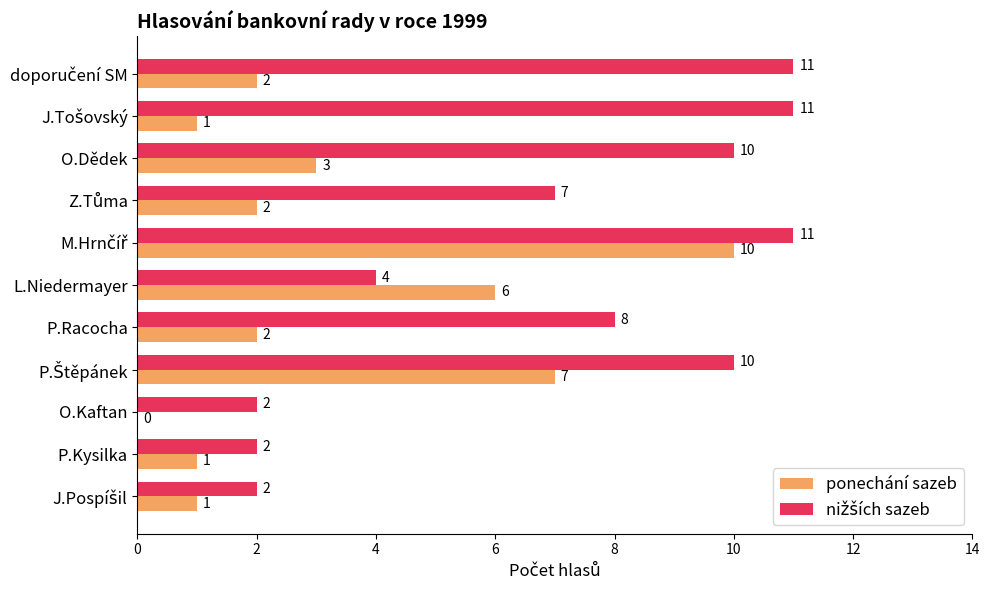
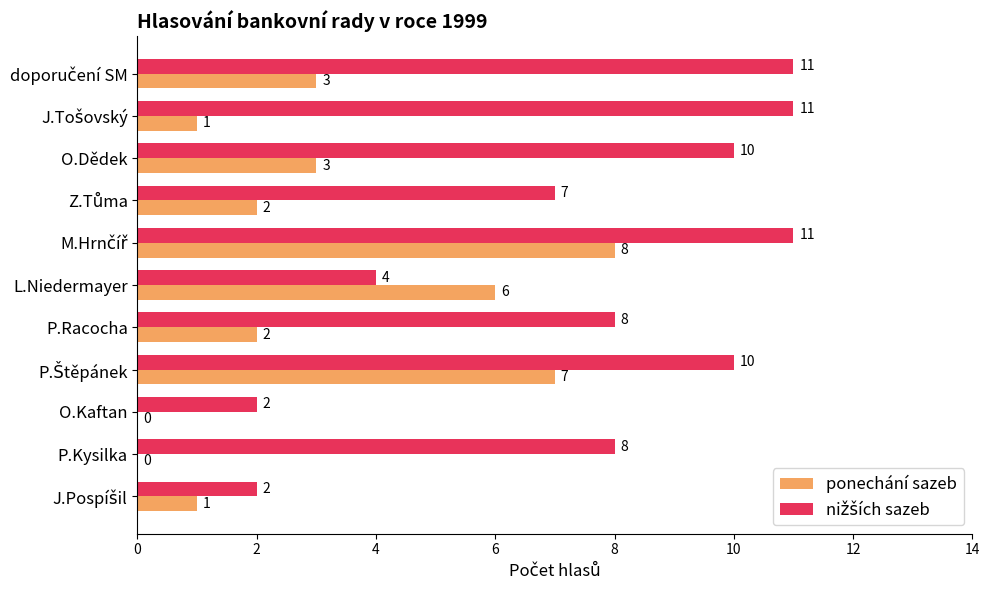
ponechání sazeb, doporučení SM: 2 -> 3
ponechání sazeb, M.Hrnčíř: 10 -> 8
nižších sazeb, P.Kysilka: 2 -> 8
ponechání sazeb, P.Kysilka: 1 -> 0
